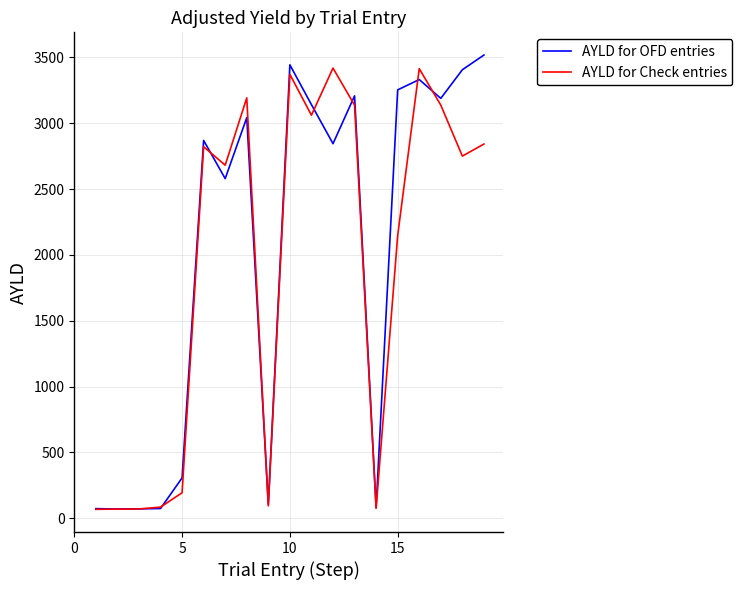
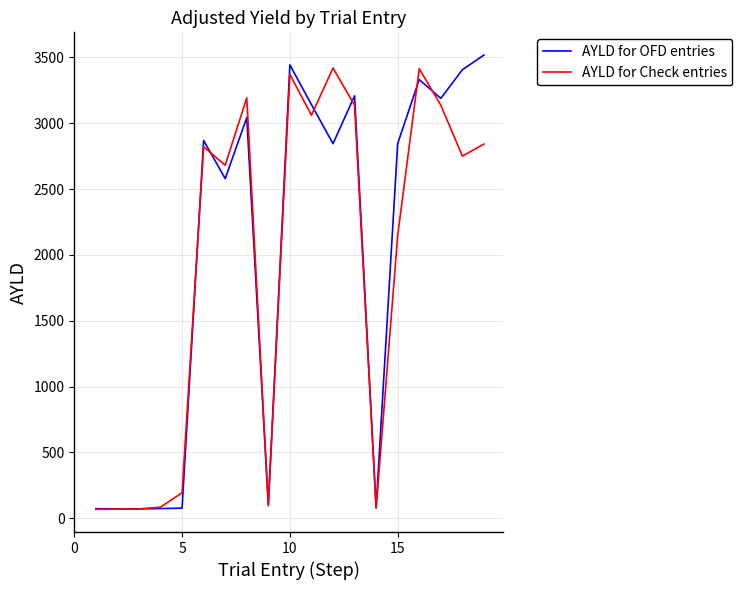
AYLD for OFD entries, 5: 310 -> 80
AYLD for OFD entries, 15: 3250 -> 2840
